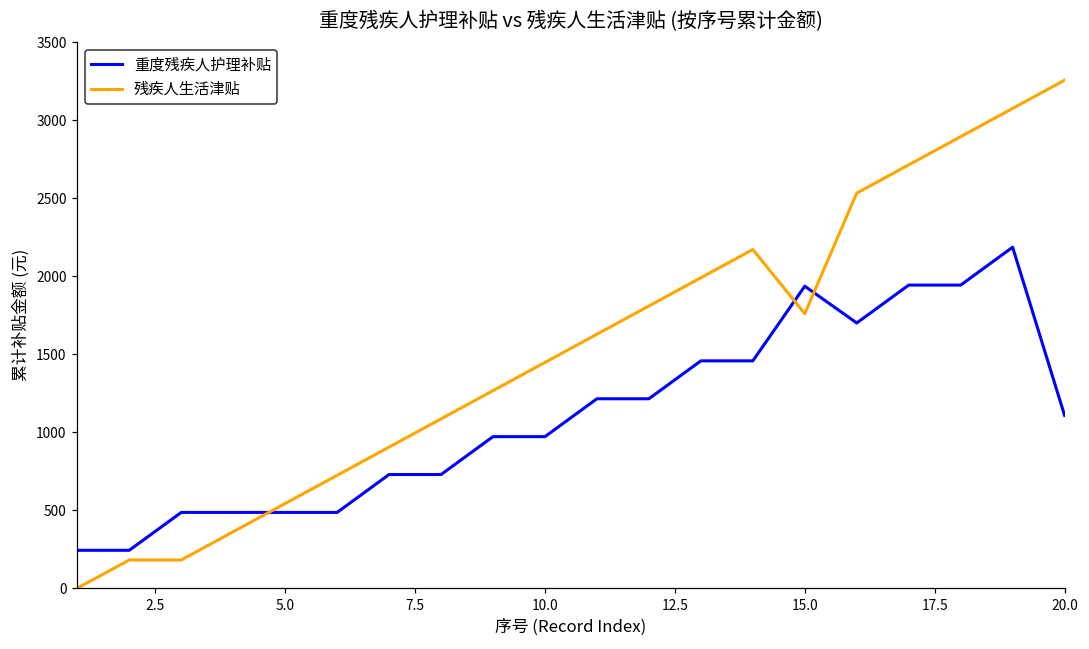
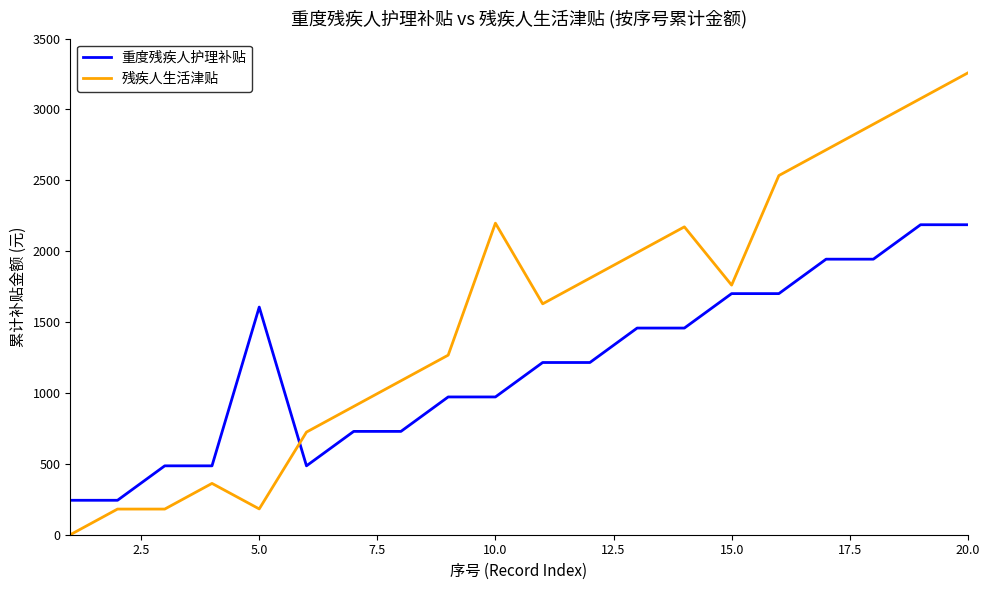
重度残疾人护理补贴, 5.0: 490 -> 1610
残疾人生活津贴, 5.0: 540 -> 180
残疾人生活津贴, 10.0: 1450 -> 2200
重度残疾人护理补贴, 15.0: 1940 -> 1700
重度残疾人护理补贴, 20.0: 1110 -> 2190
